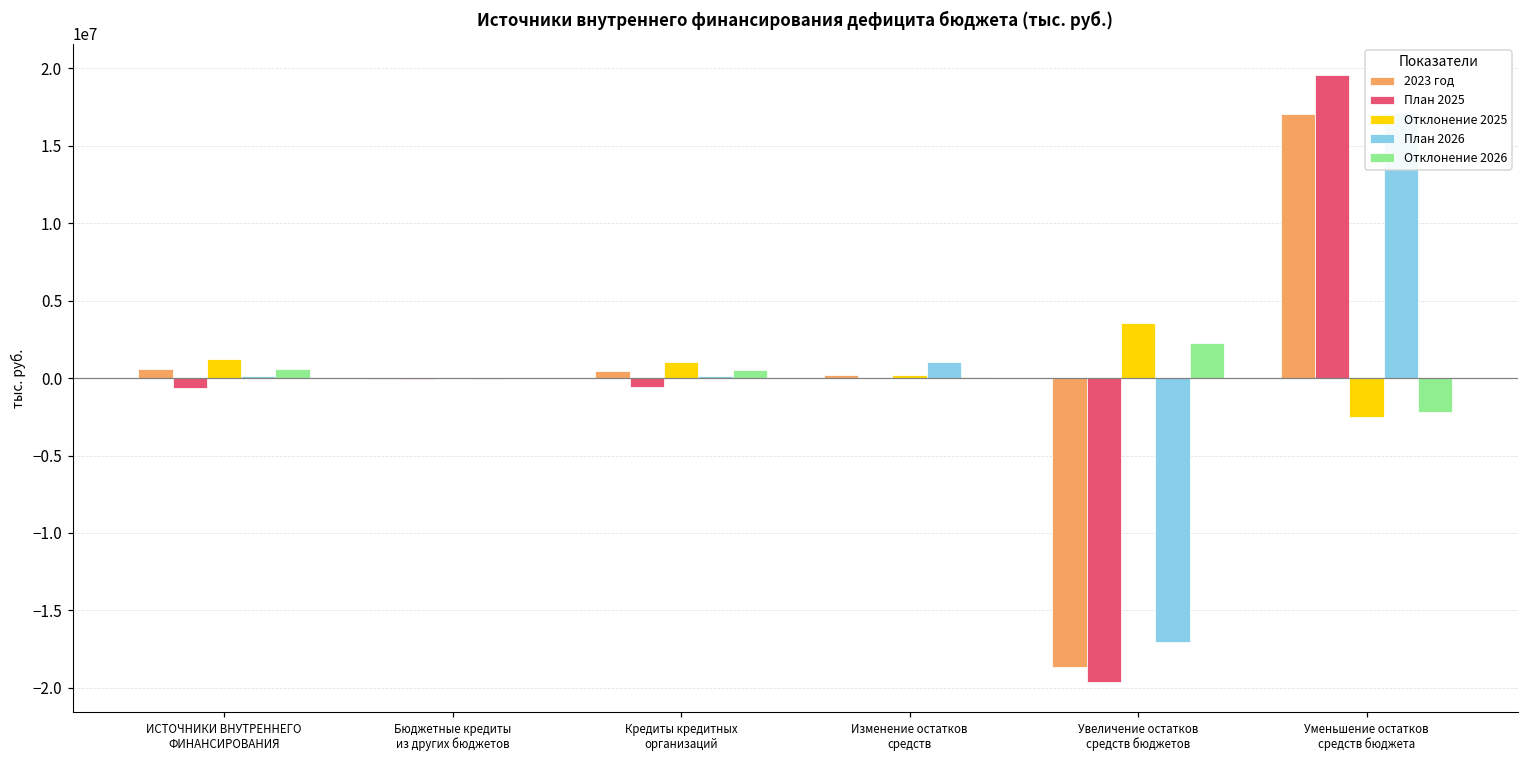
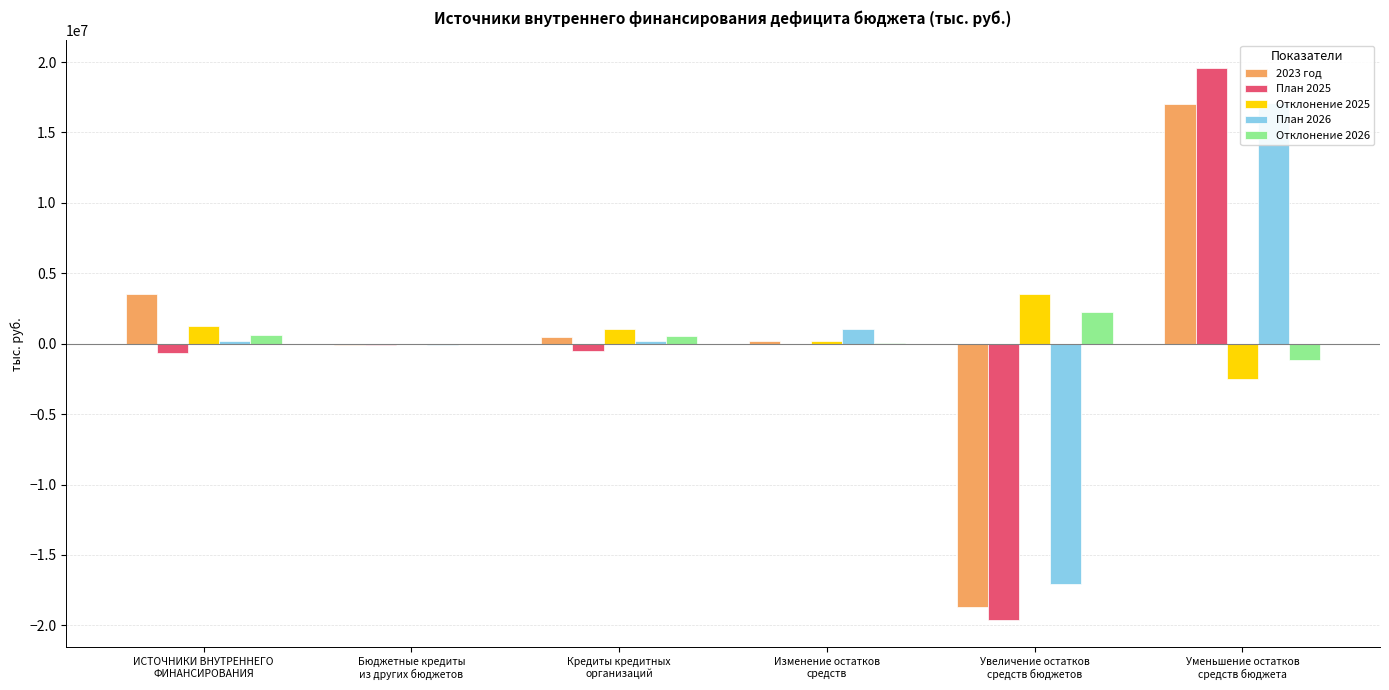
2023 год, ИСТОЧНИКИ ВНУТРЕННЕГО ФИНАНСИРОВАНИЯ: 600000 -> 3500000
Отклонение 2026, Уменьшение остатков средств бюджета: -2200000 -> -1100000
